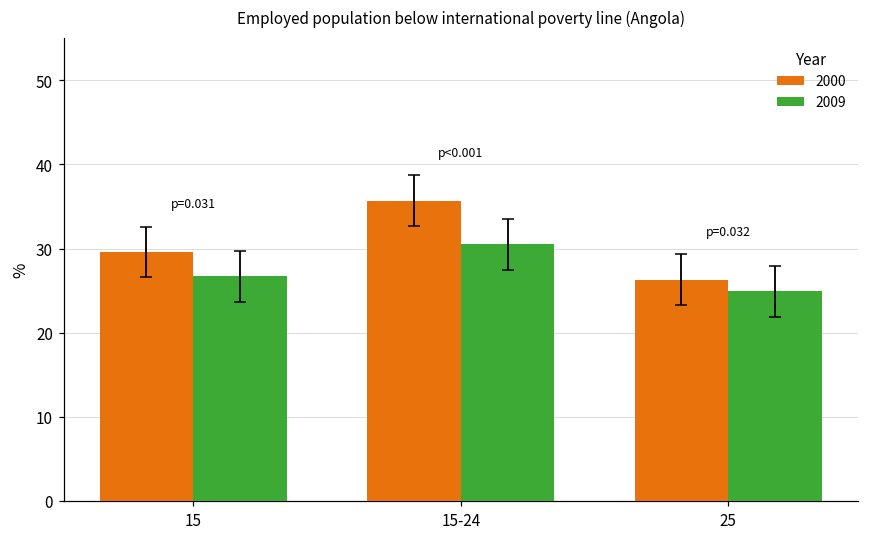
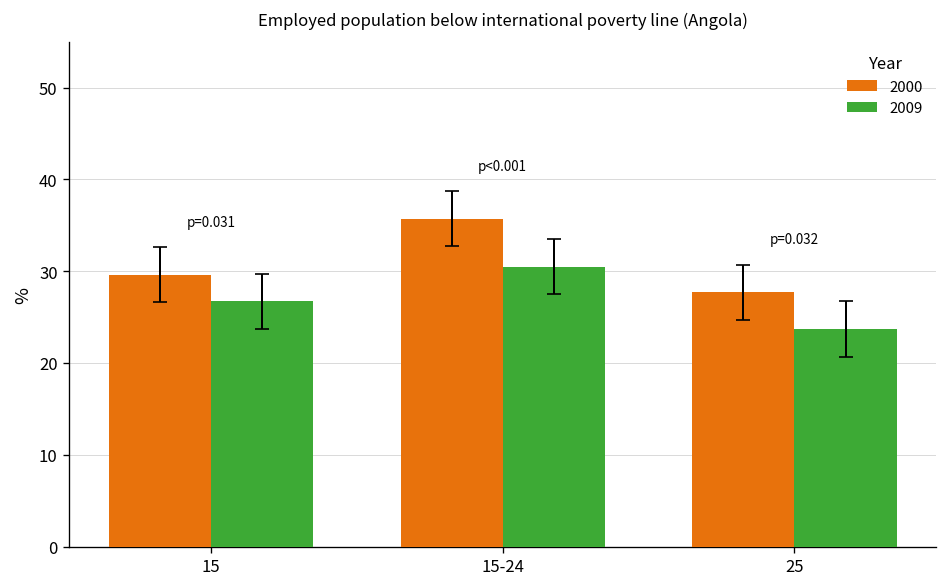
2000, 25: 26 -> 28
2009, 25: 25 -> 24
